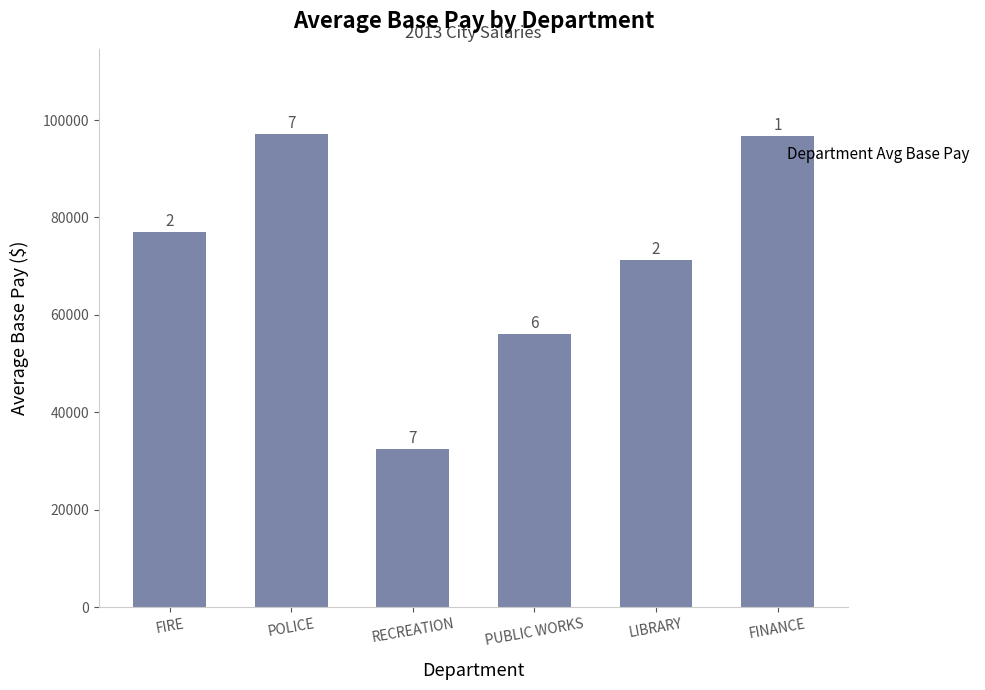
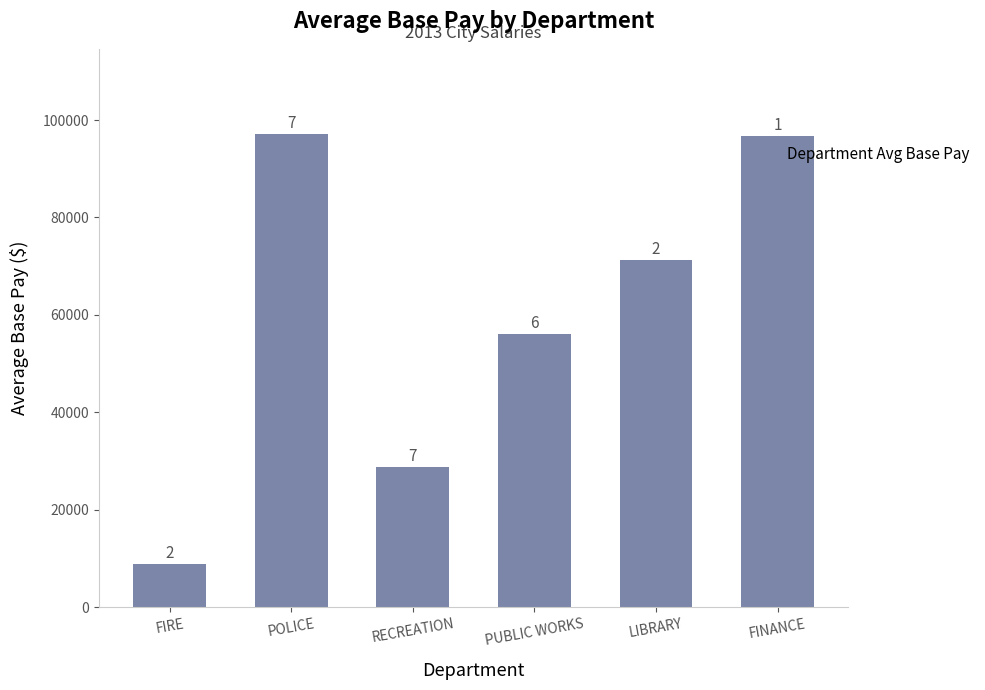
FIRE: 77000 -> 9000
RECREATION: 32000 -> 29000
